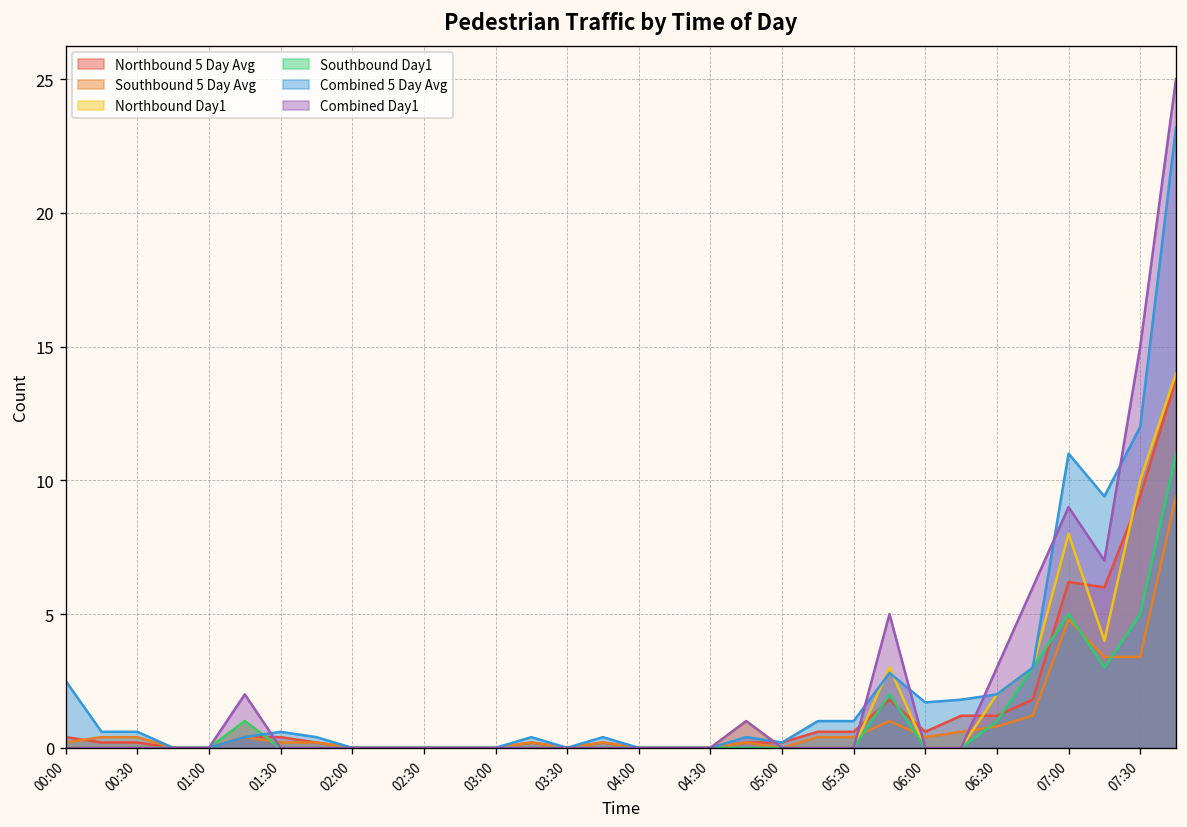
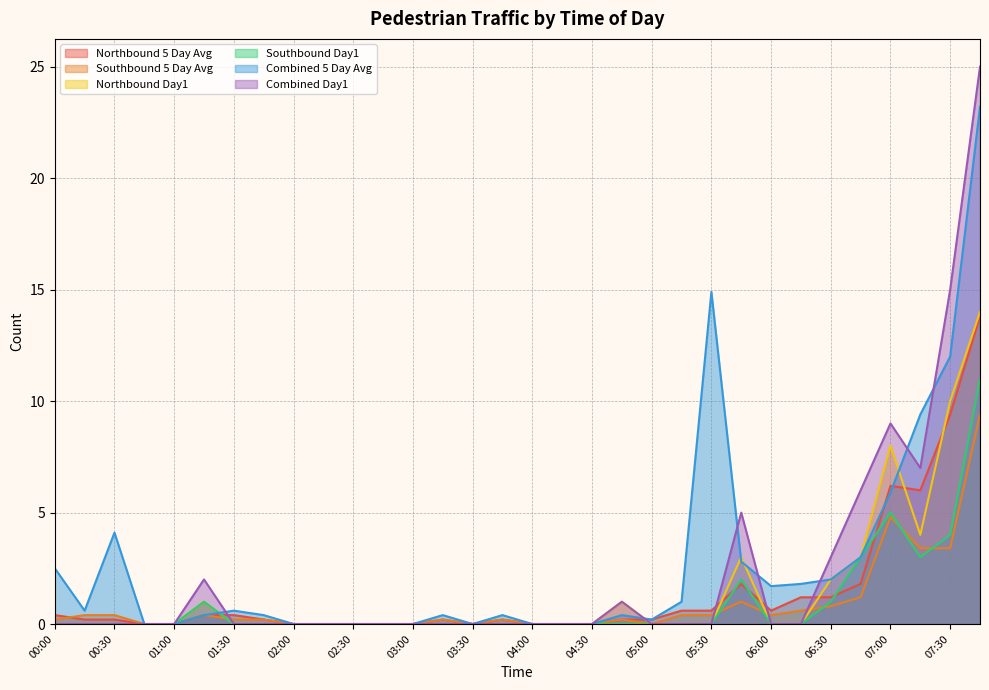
Combined 5 Day Avg, 00:30: 0.6 -> 4.1
Combined 5 Day Avg, 05:30: 1.0 -> 14.9
Combined 5 Day Avg, 07:00: 11.0 -> 5.9
Southbound Day1, 07:30: 5 -> 4
